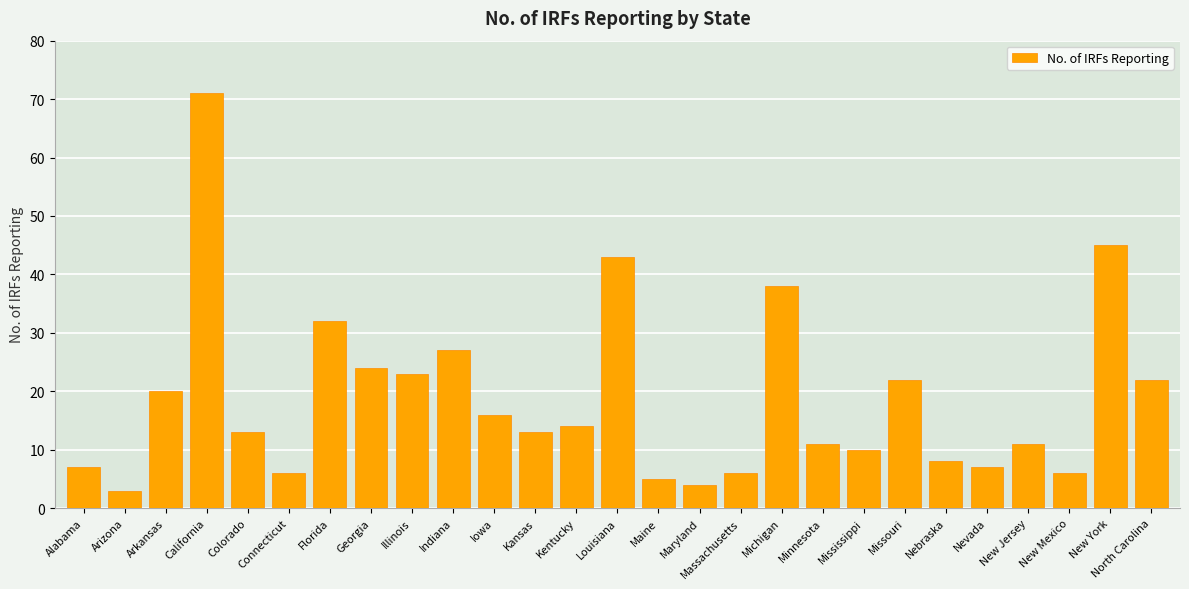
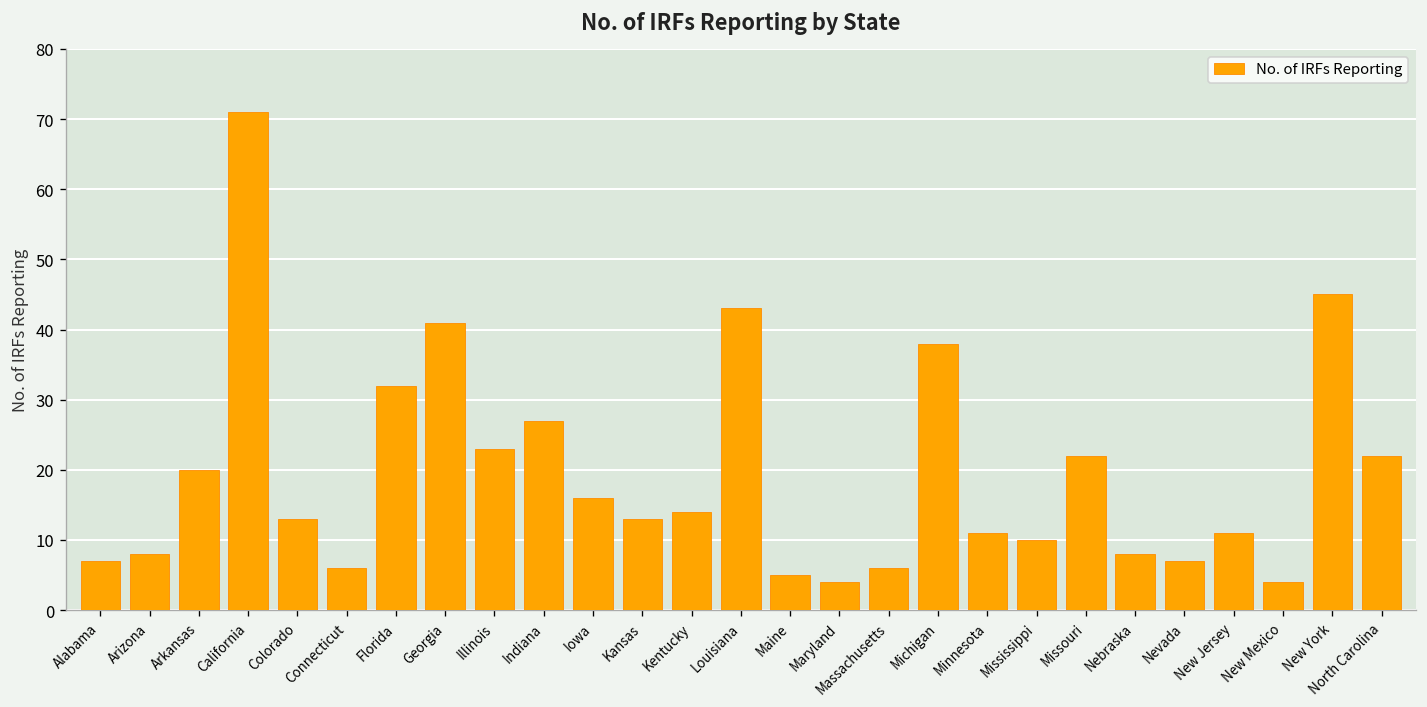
Arizona: 3 -> 8
Georgia: 24 -> 41
New Mexico: 6 -> 4
